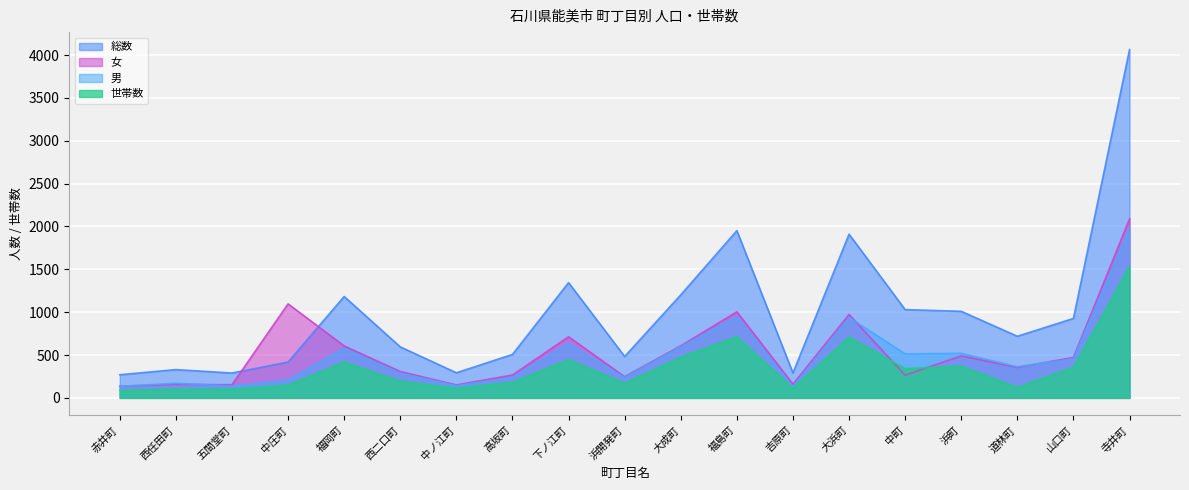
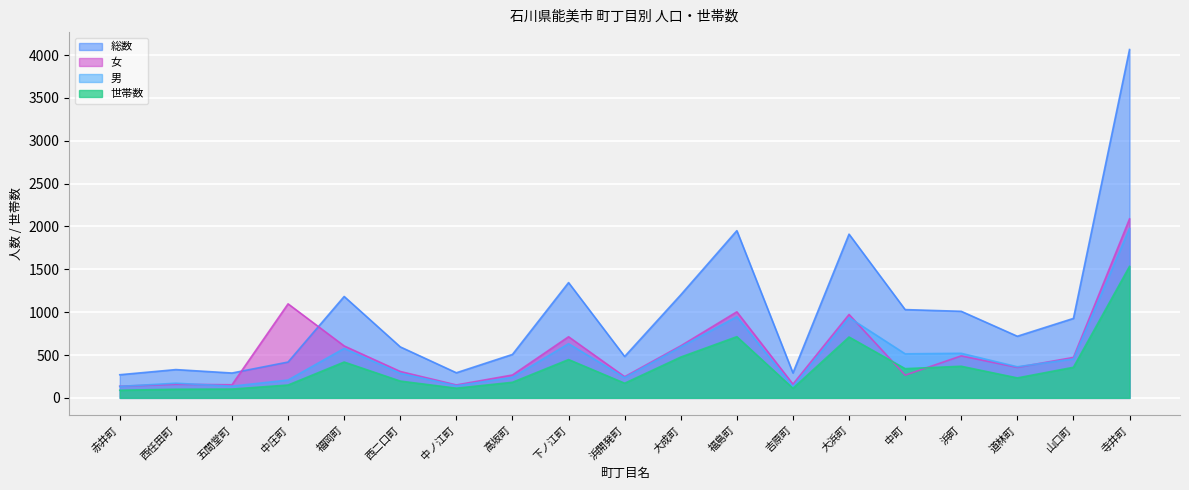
世帯数, 道林町: 100 -> 200
